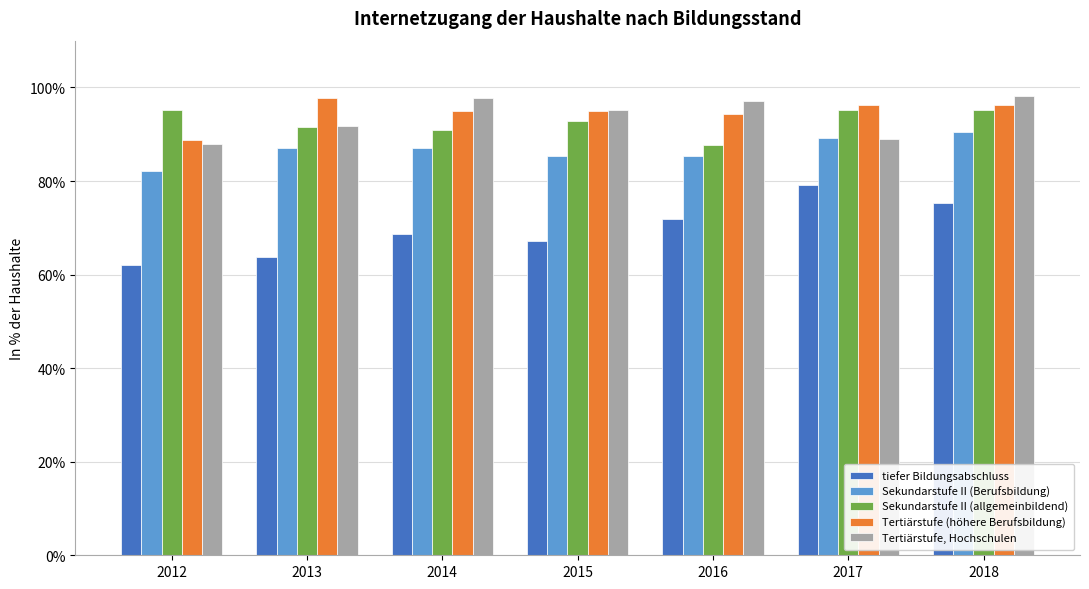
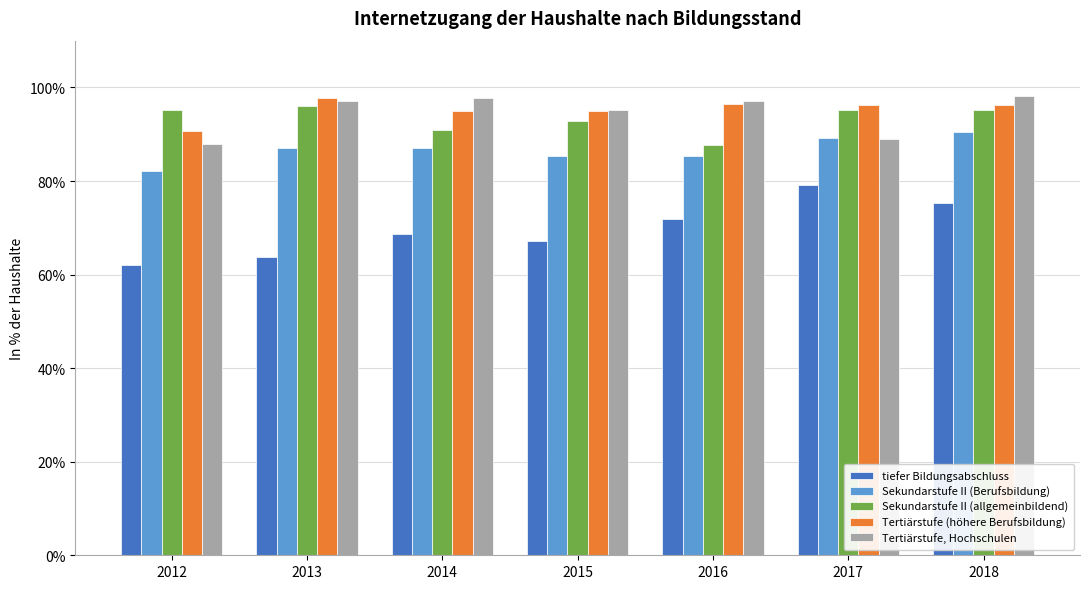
Tertiärstufe (höhere Berufsbildung), 2012: 89% -> 91%
Sekundarstufe II (allgemeinbildend), 2013: 92% -> 96%
Tertiärstufe, Hochschulen, 2013: 92% -> 97%
Tertiärstufe (höhere Berufsbildung), 2016: 94% -> 96%
